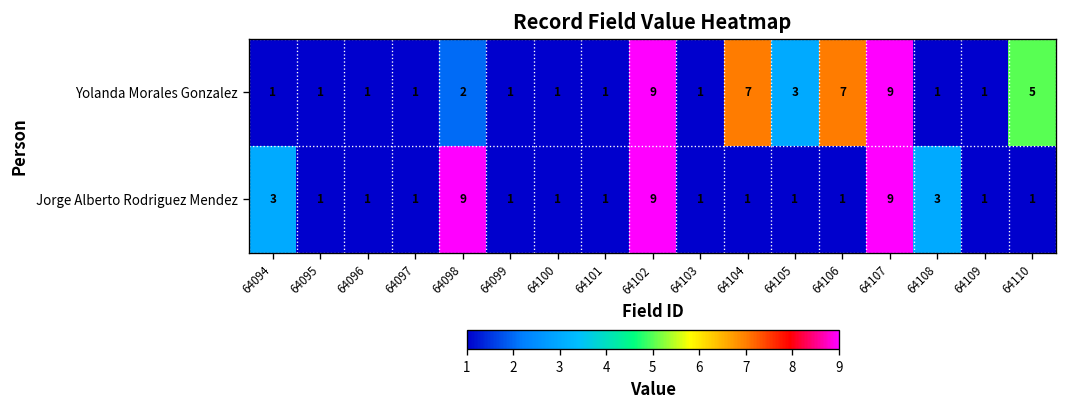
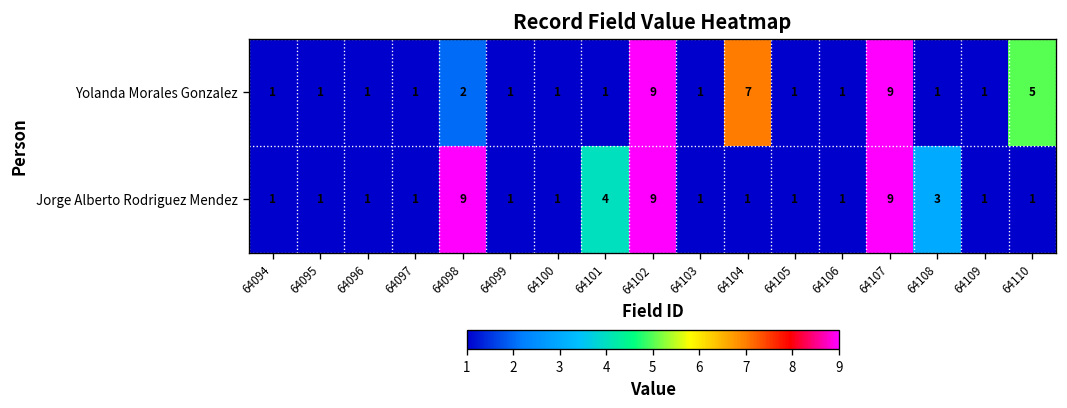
Yolanda Morales Gonzalez, 64105: 3 -> 1
Yolanda Morales Gonzalez, 64106: 7 -> 1
Jorge Alberto Rodriguez Mendez, 64094: 3 -> 1
Jorge Alberto Rodriguez Mendez, 64101: 1 -> 4
